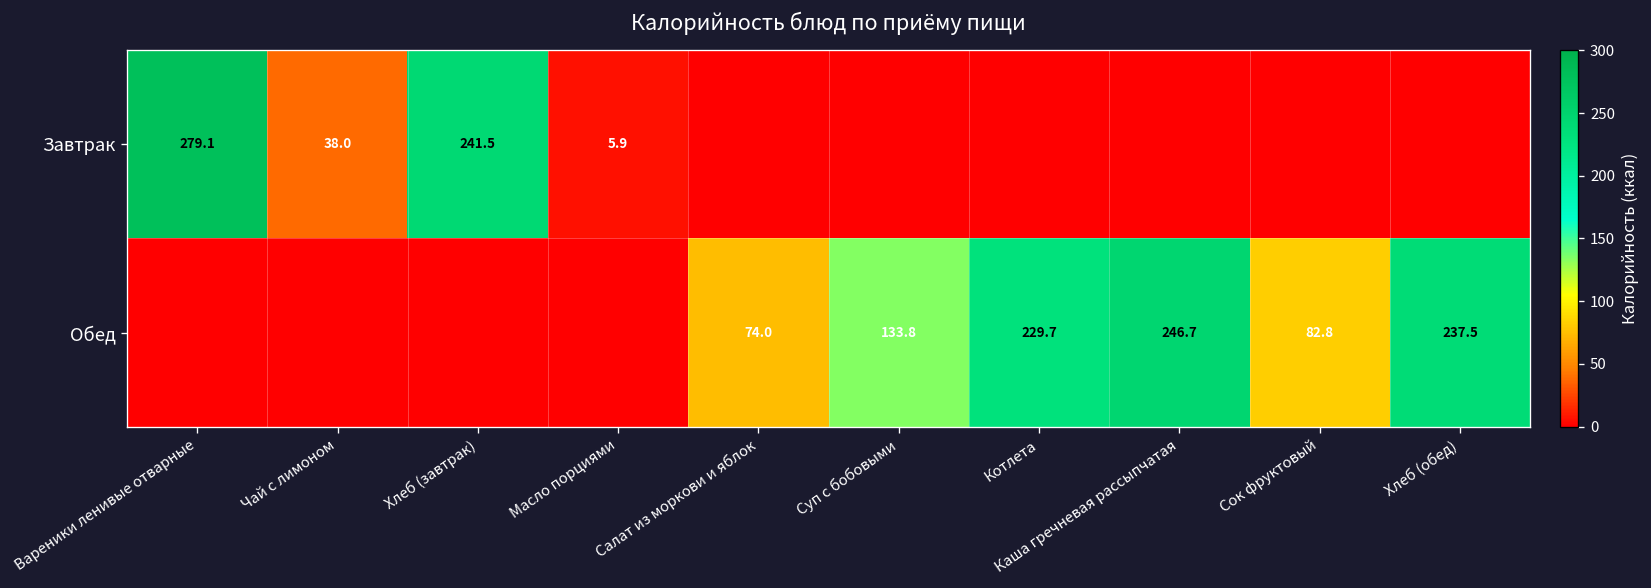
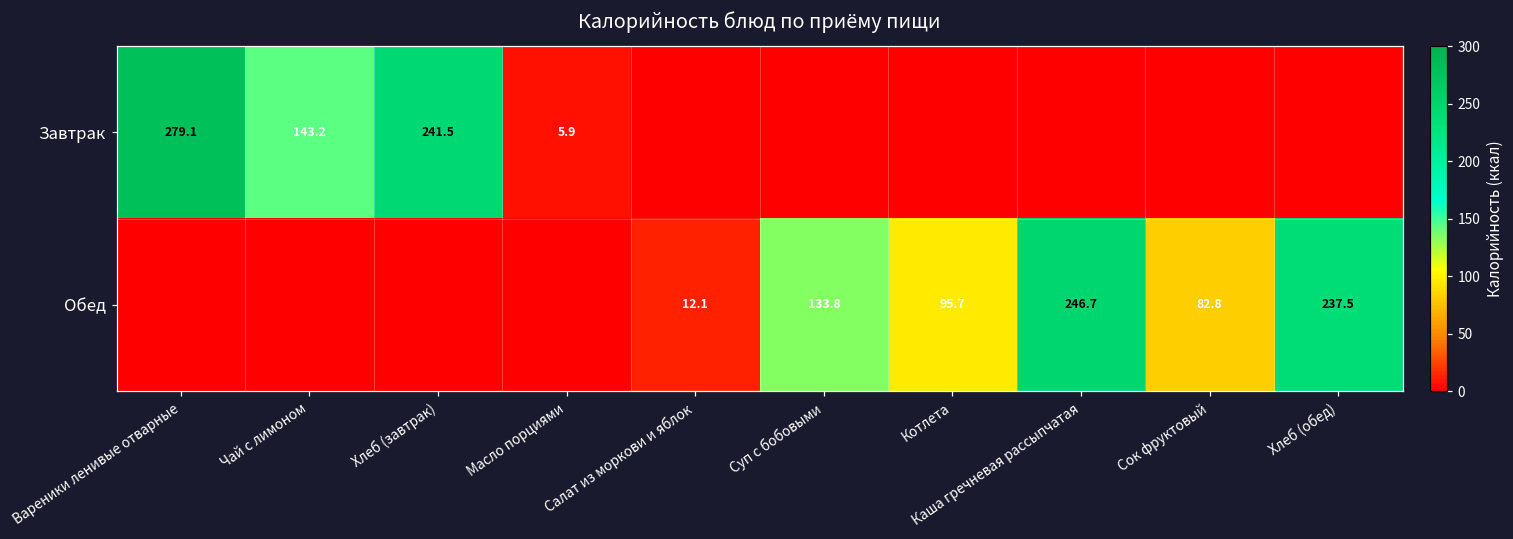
Завтрак, Чай с лимоном: 38.0 -> 143.2
Обед, Салат из моркови и яблок: 74.0 -> 12.1
Обед, Котлета: 229.7 -> 95.7
